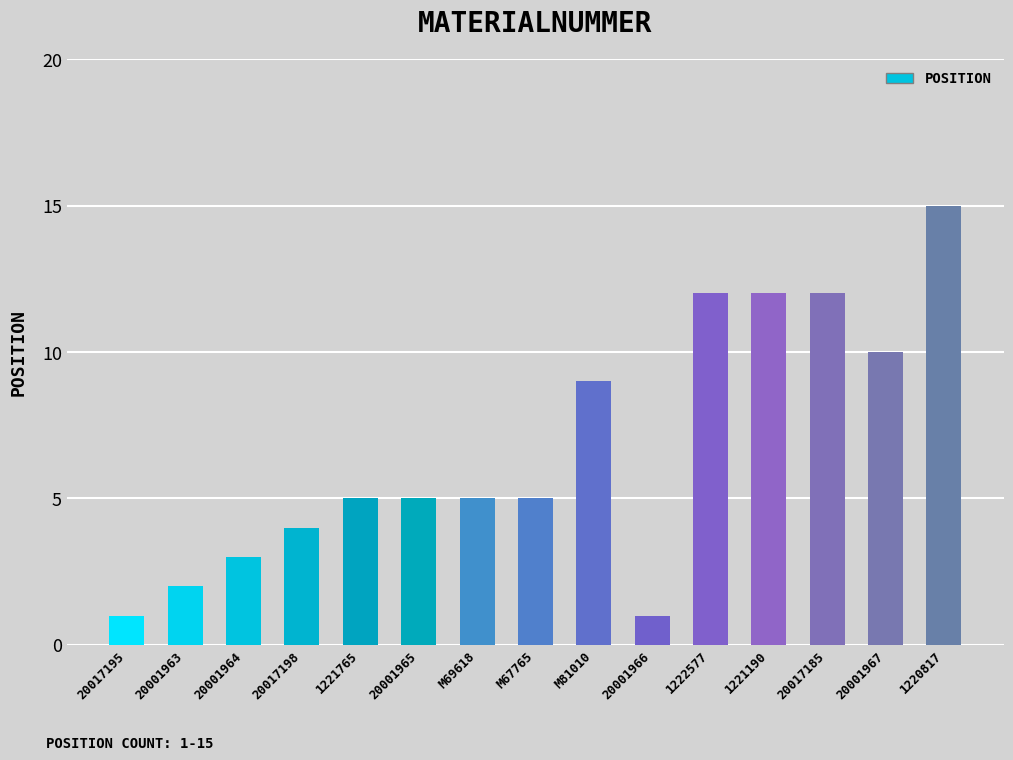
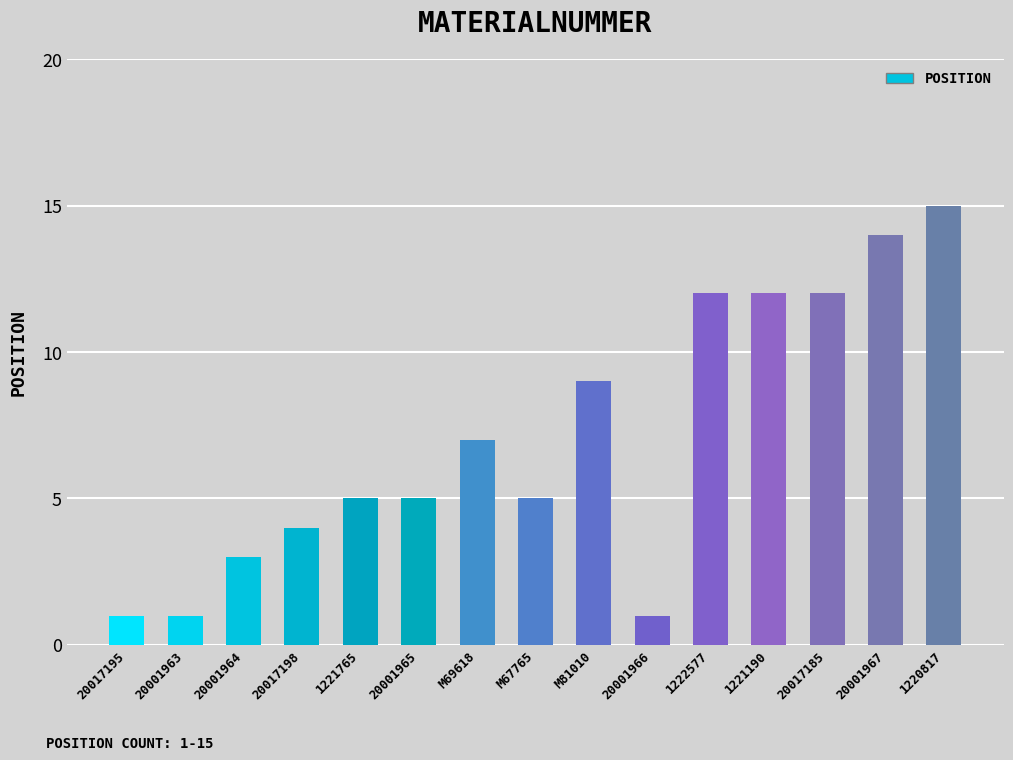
20001963: 2 -> 1
M69618: 5 -> 7
20001967: 10 -> 14
